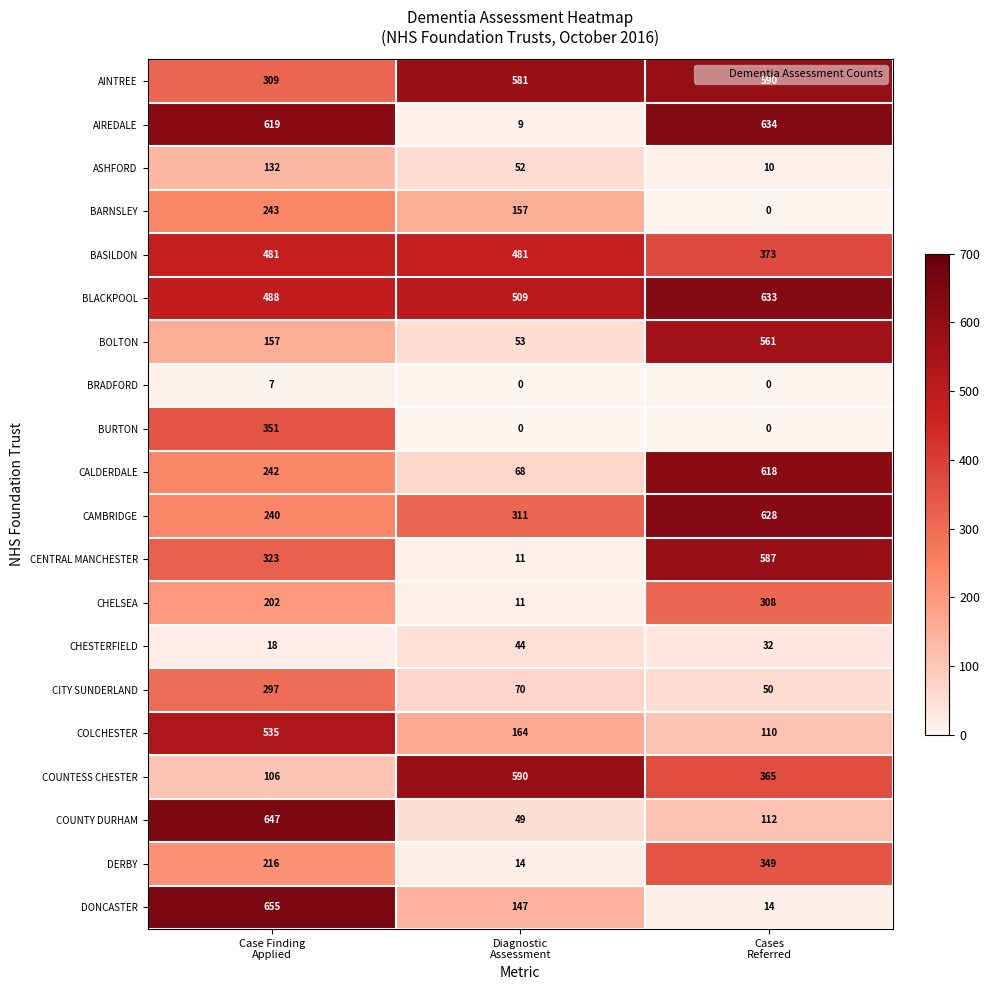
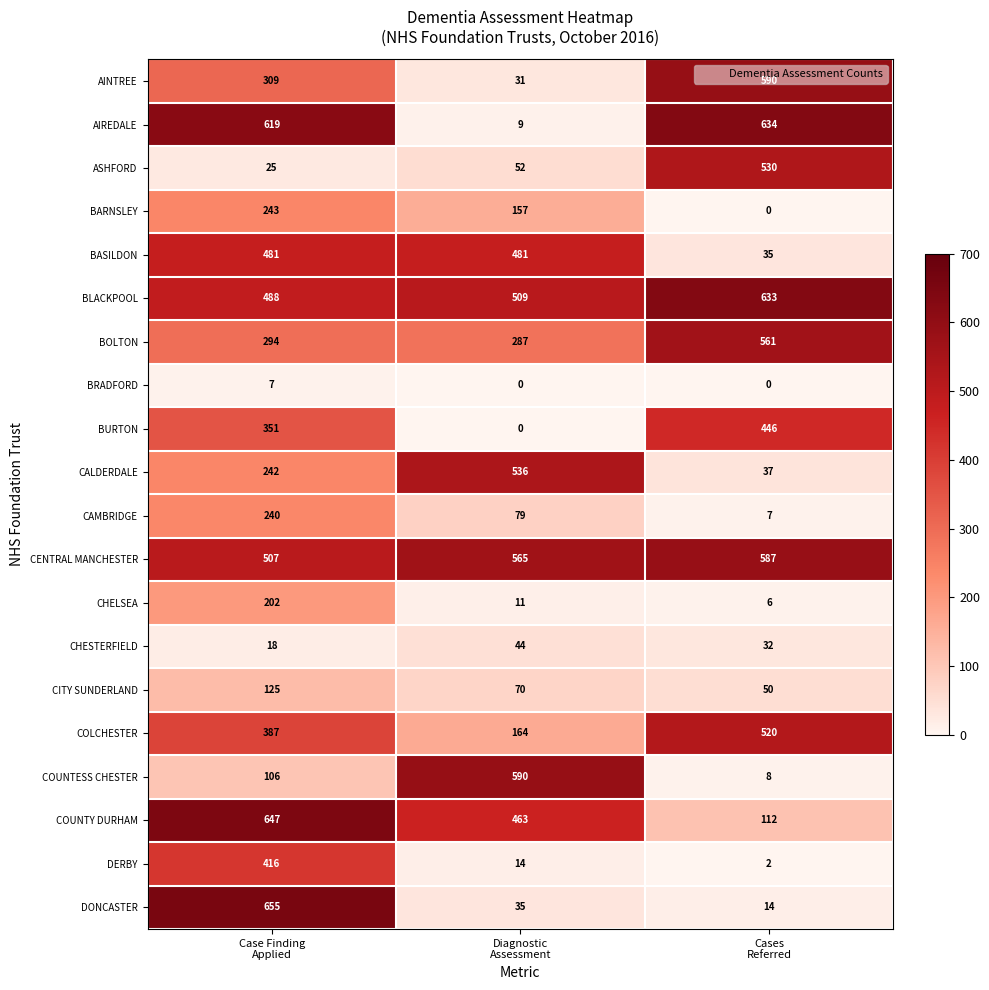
AINTREE, Diagnostic Assessment: 581 -> 31
ASHFORD, Case Finding Applied: 132 -> 25
ASHFORD, Cases Referred: 10 -> 530
BASILDON, Cases Referred: 373 -> 35
BOLTON, Case Finding Applied: 157 -> 294
BOLTON, Diagnostic Assessment: 53 -> 287
BURTON, Cases Referred: 0 -> 446
CALDERDALE, Diagnostic Assessment: 68 -> 536
CALDERDALE, Cases Referred: 618 -> 37
CAMBRIDGE, Diagnostic Assessment: 311 -> 79
CAMBRIDGE, Cases Referred: 628 -> 7
CENTRAL MANCHESTER, Case Finding Applied: 323 -> 507
CENTRAL MANCHESTER, Diagnostic Assessment: 11 -> 565
CHELSEA, Cases Referred: 308 -> 6
CITY SUNDERLAND, Case Finding Applied: 297 -> 125
COLCHESTER, Case Finding Applied: 535 -> 387
COLCHESTER, Cases Referred: 110 -> 520
COUNTESS CHESTER, Cases Referred: 365 -> 8
COUNTY DURHAM, Diagnostic Assessment: 49 -> 463
DERBY, Case Finding Applied: 216 -> 416
DERBY, Cases Referred: 349 -> 2
DONCASTER, Diagnostic Assessment: 147 -> 35
